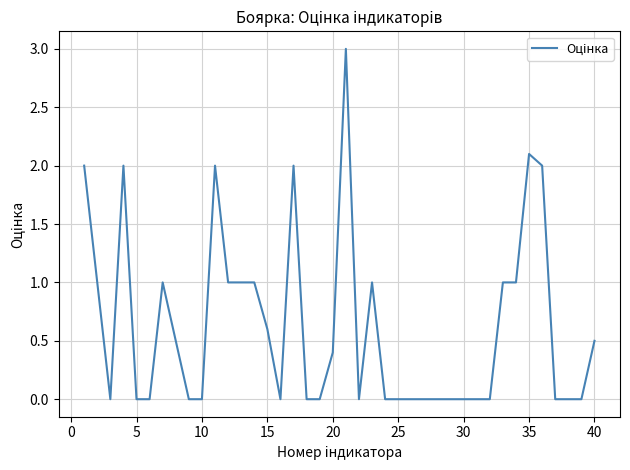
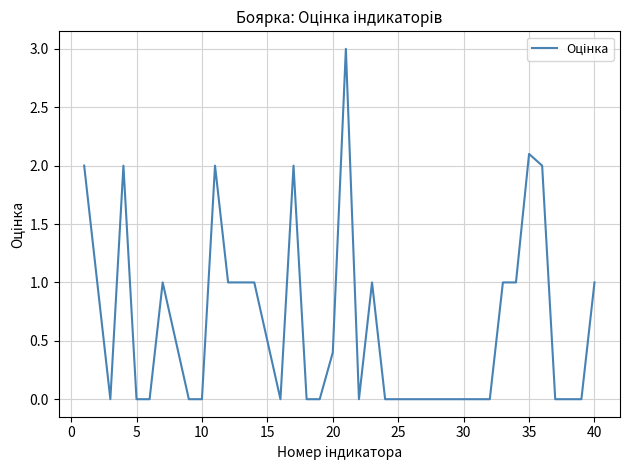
15: 0.6 -> 0.5
40: 0.5 -> 1.0
